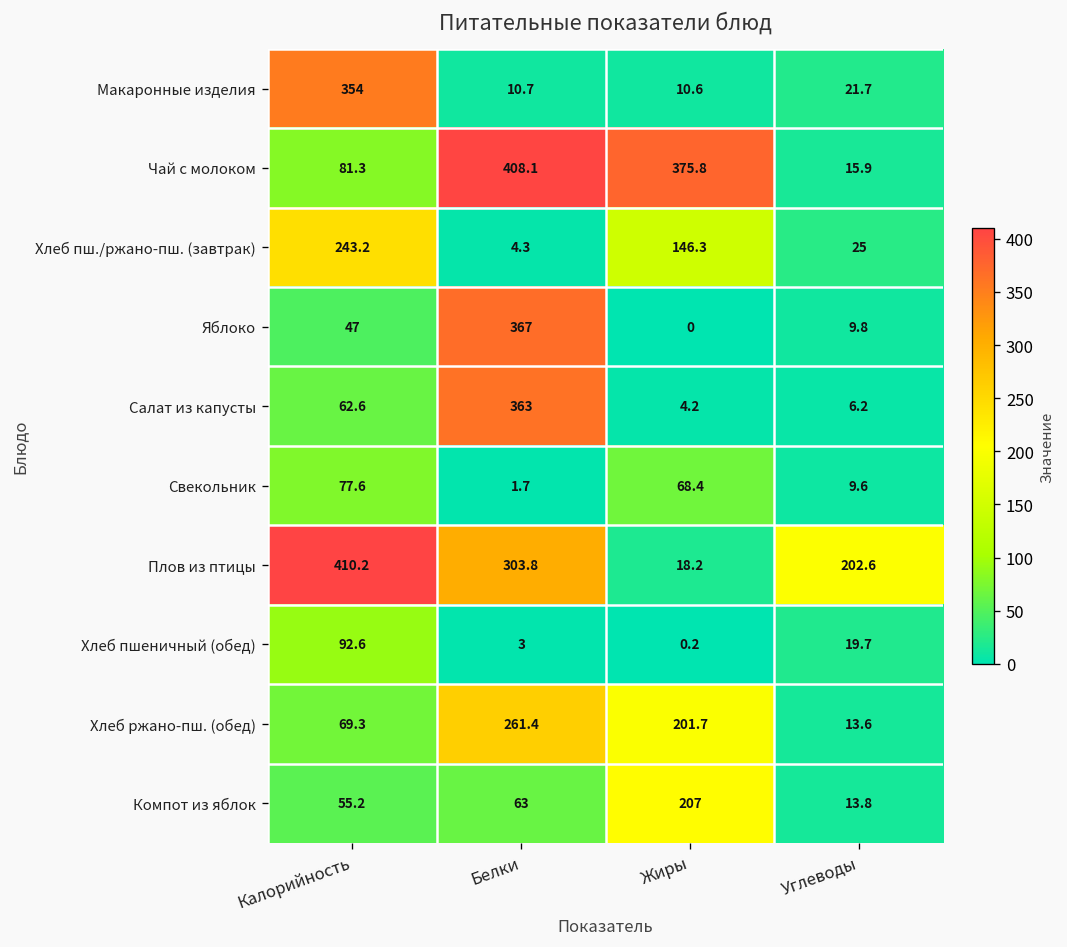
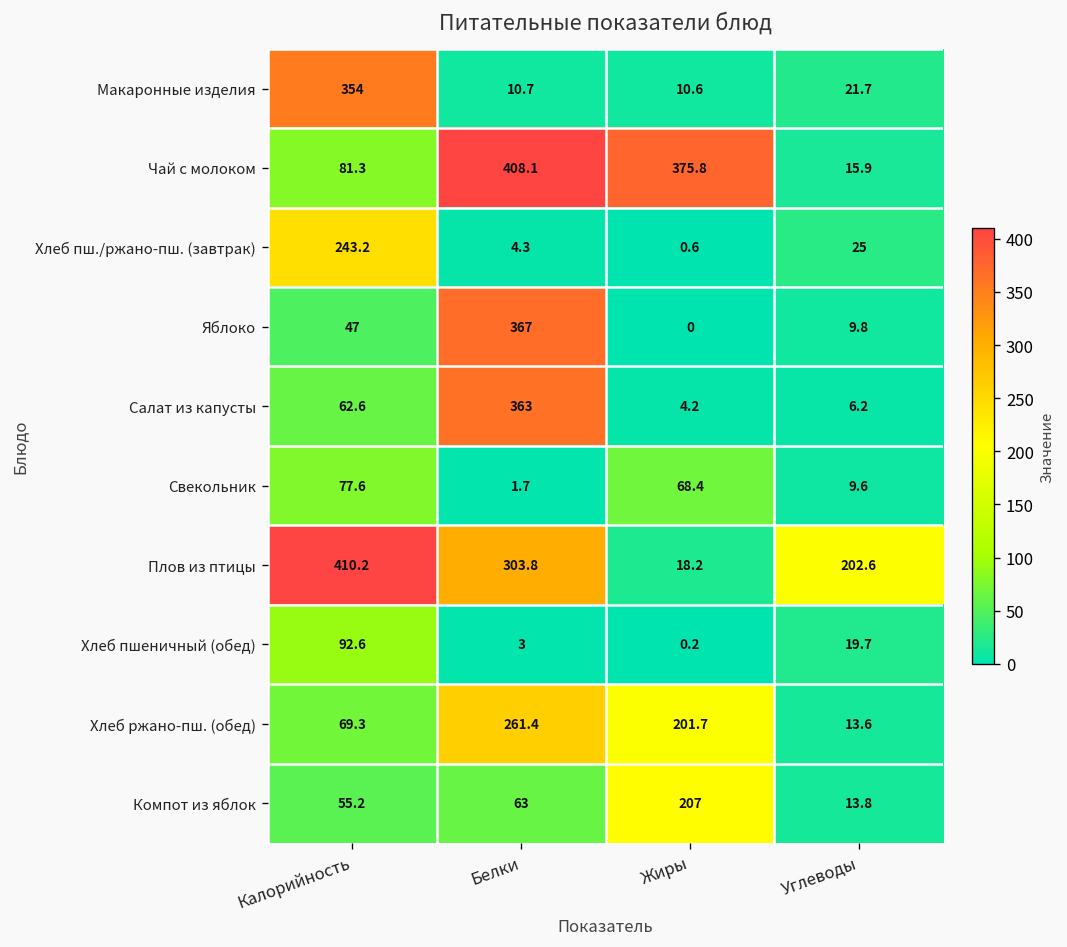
Хлеб пш./ржано-пш. (завтрак), Жиры: 146.3 -> 0.6
